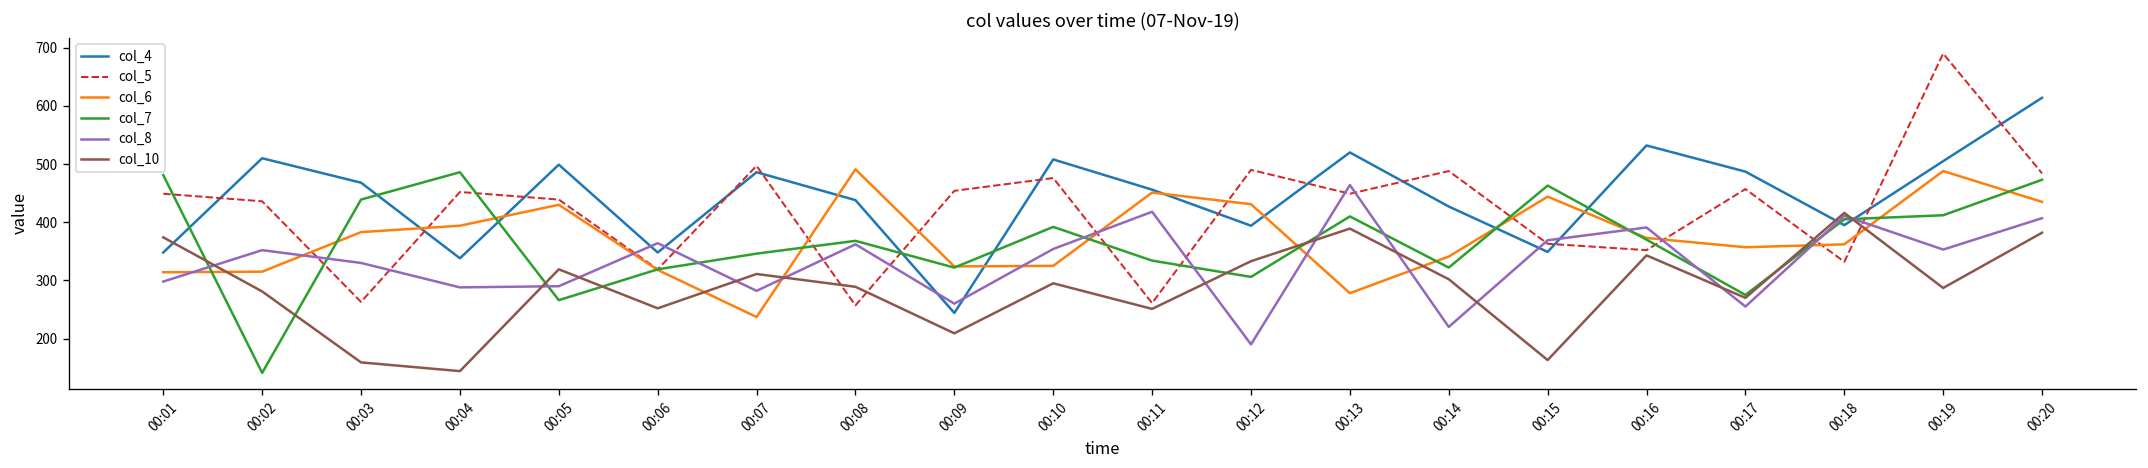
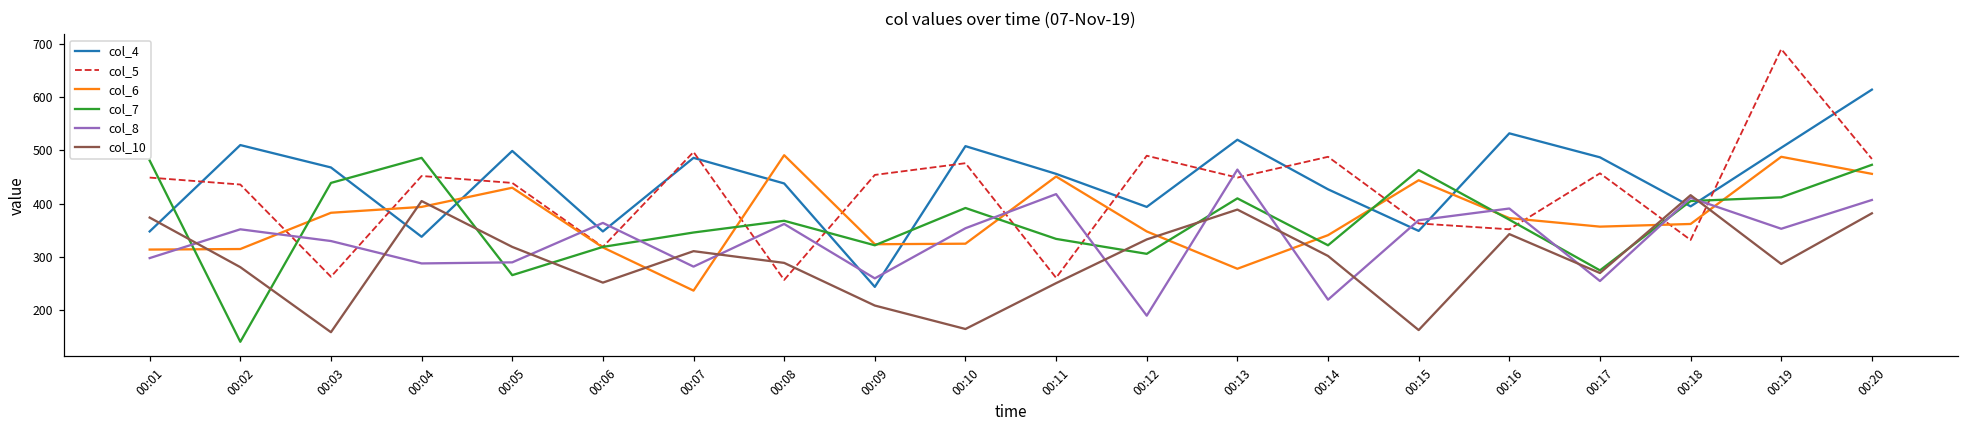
col_10, 00:04: 140 -> 410
col_10, 00:10: 300 -> 170
col_6, 00:12: 430 -> 350
col_6, 00:20: 440 -> 460
